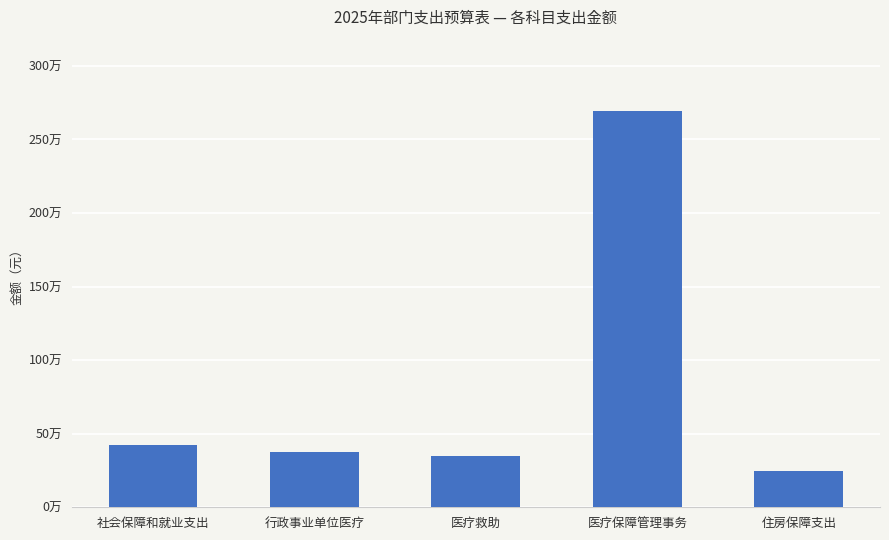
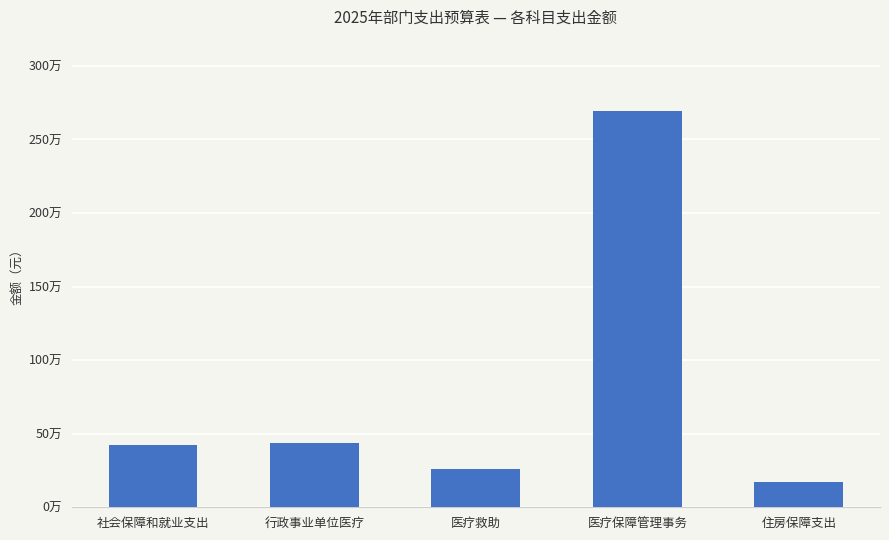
行政事业单位医疗: 37万 -> 44万
医疗救助: 35万 -> 26万
住房保障支出: 25万 -> 17万
